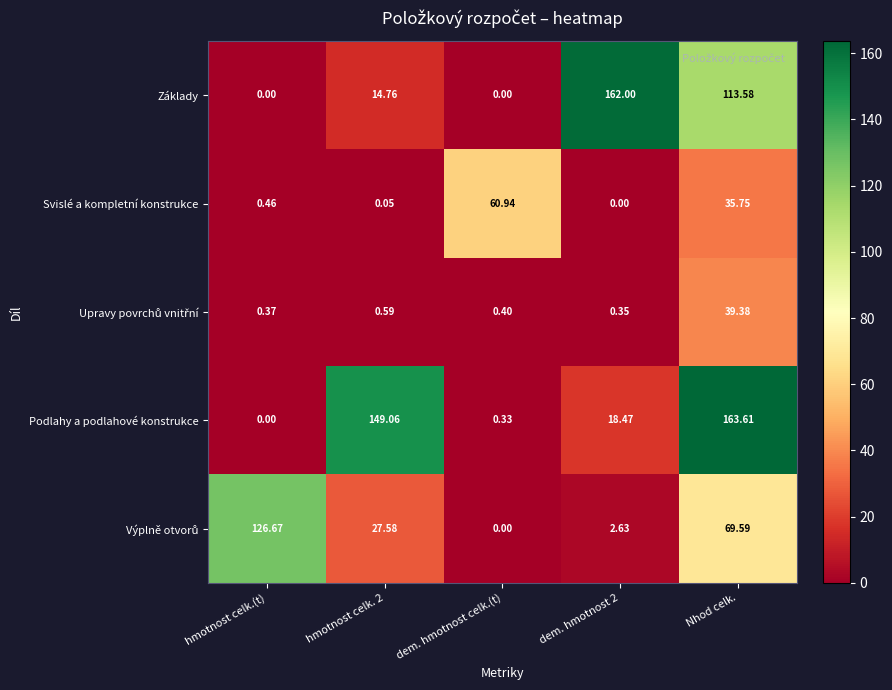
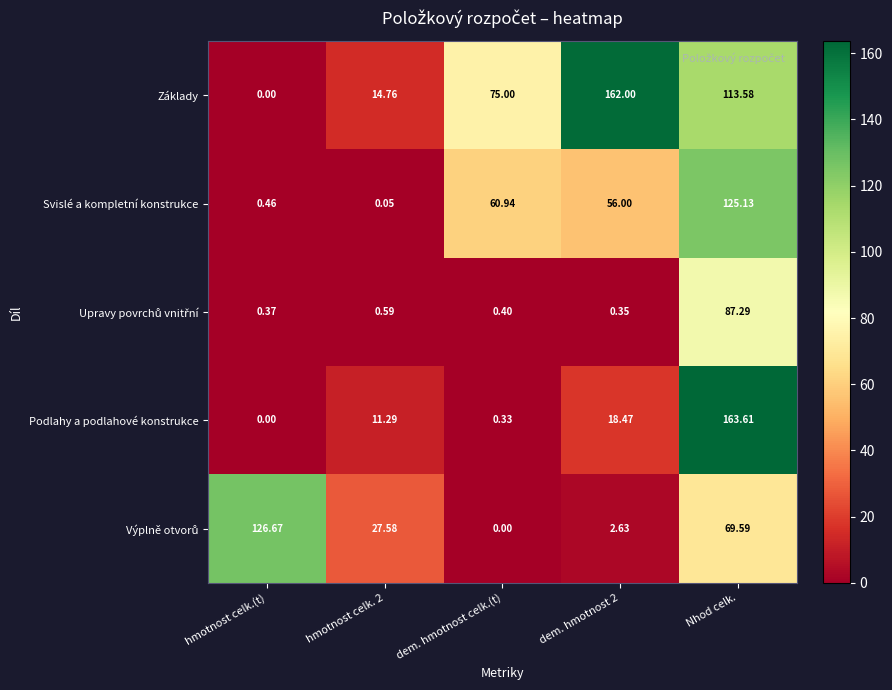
Základy, dem. hmotnost celk.(t): 0.00 -> 75.00
Svislé a kompletní konstrukce, dem. hmotnost 2: 0.00 -> 56.00
Svislé a kompletní konstrukce, Nhod celk.: 35.75 -> 125.13
Upravy povrchů vnitřní, Nhod celk.: 39.38 -> 87.29
Podlahy a podlahové konstrukce, hmotnost celk. 2: 149.06 -> 11.29
